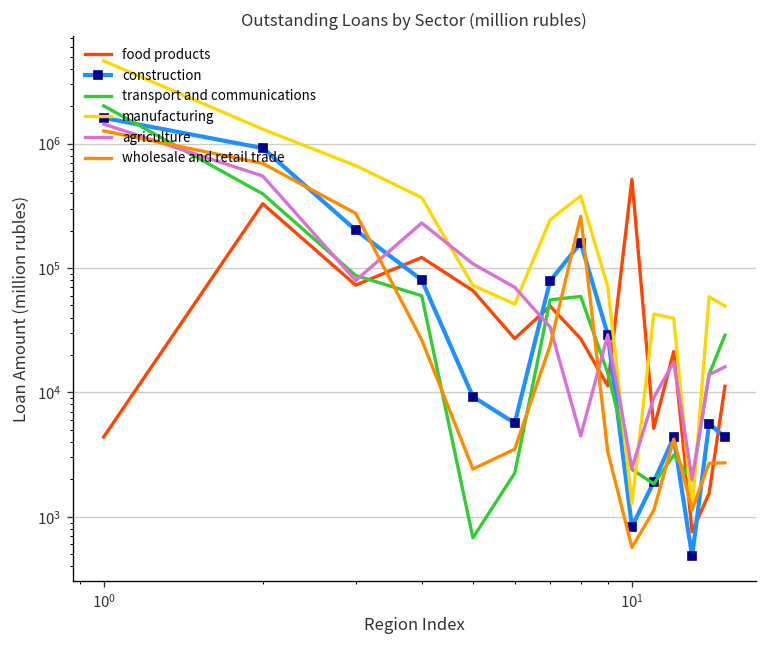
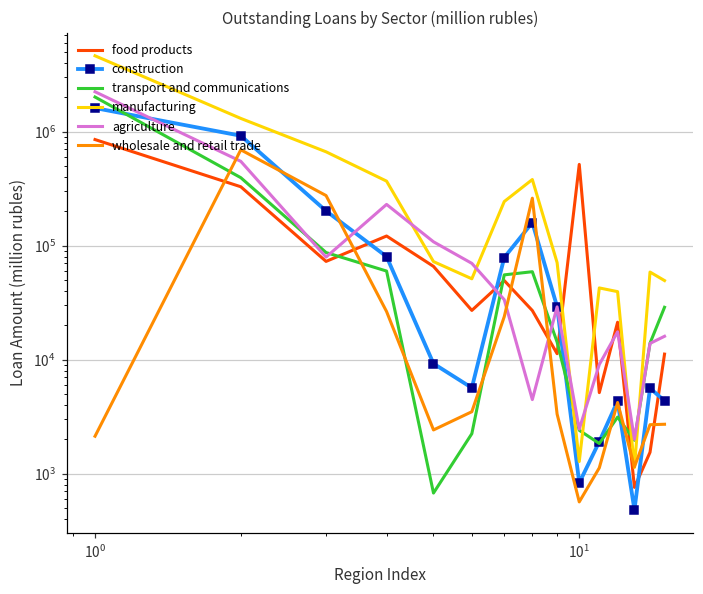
food products, 10^0: 4400 -> 900000
agriculture, 10^0: 1400000 -> 2200000
wholesale and retail trade, 10^0: 1300000 -> 2100
